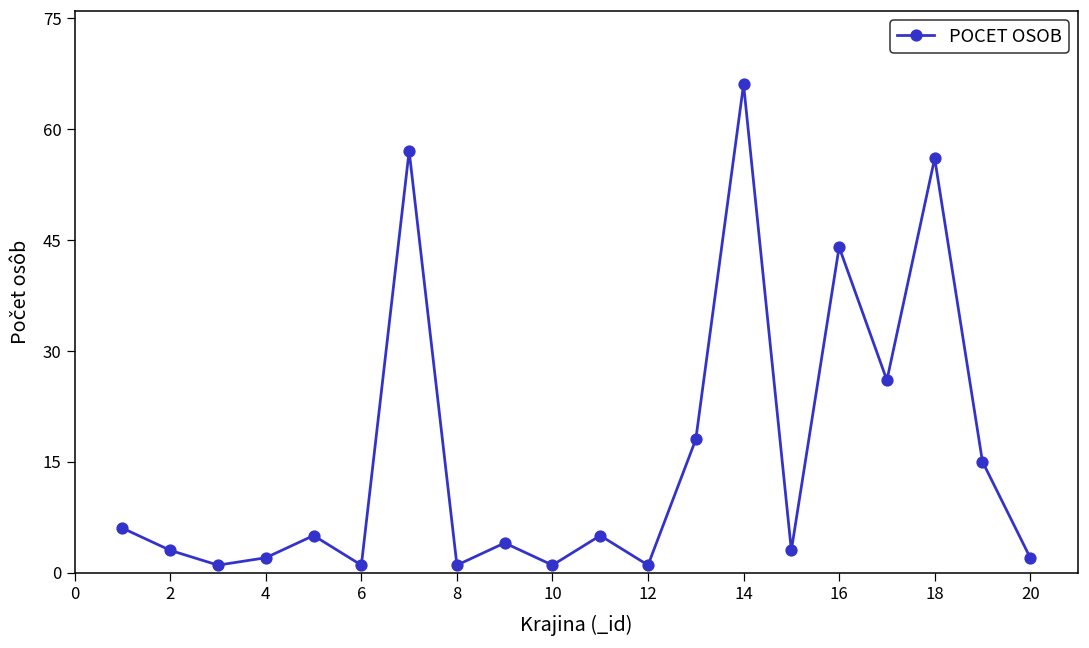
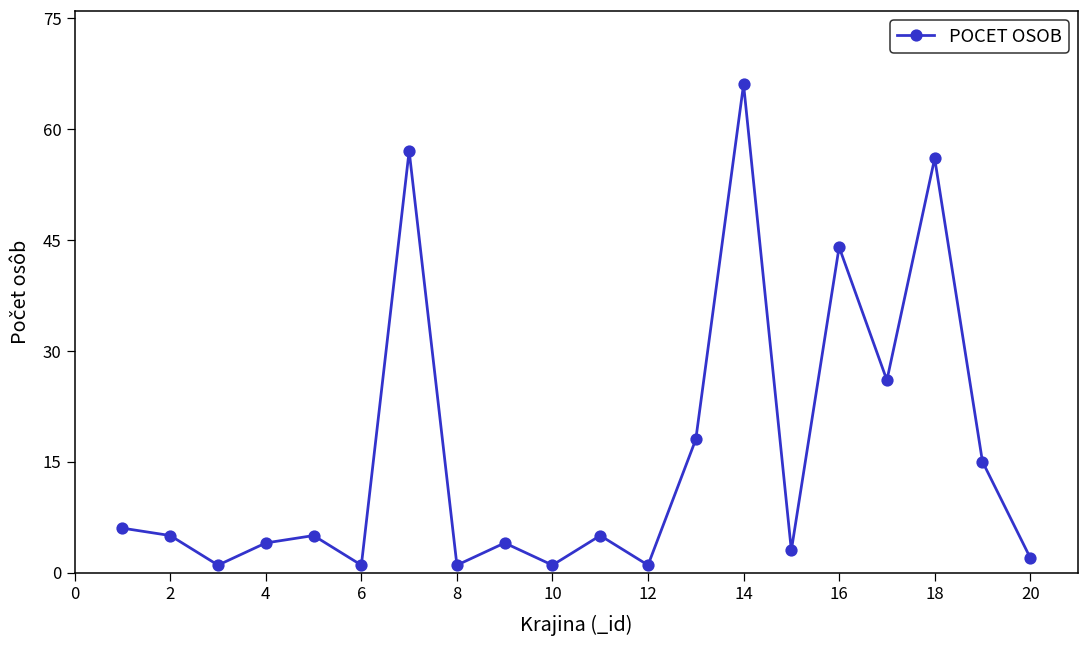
2: 3 -> 5
4: 2 -> 4
